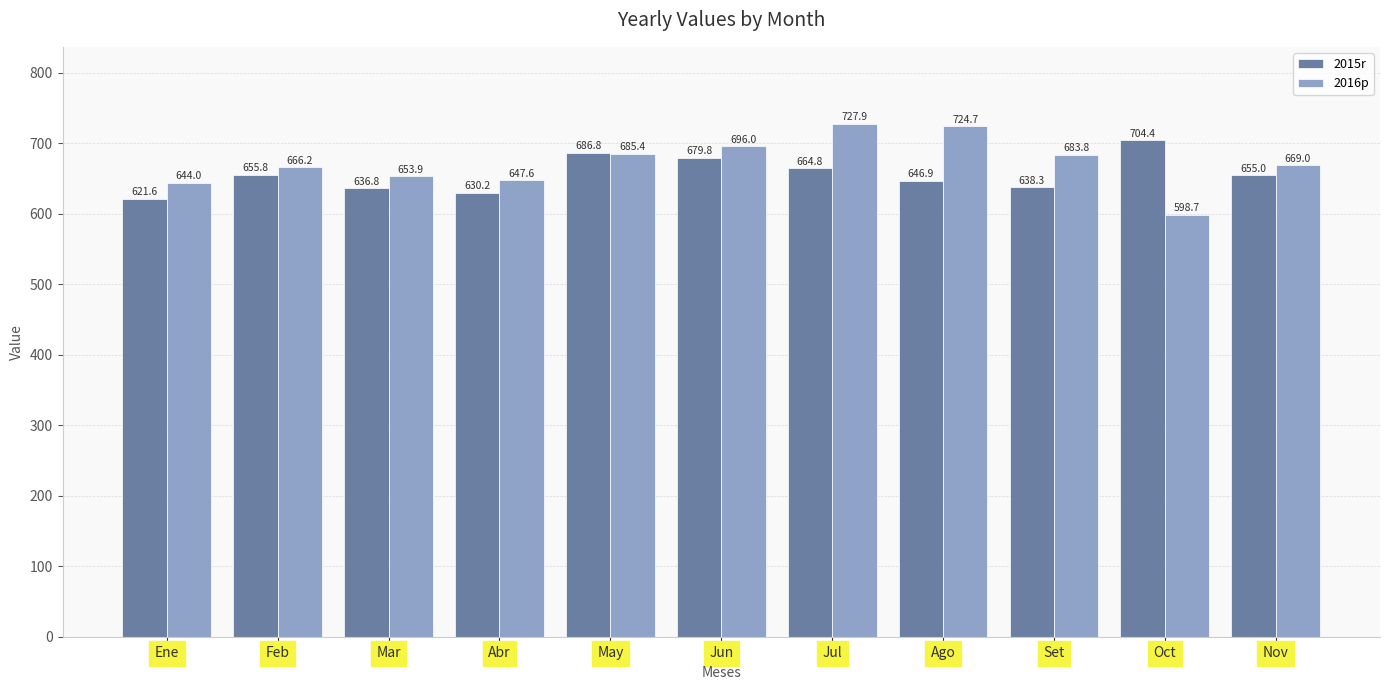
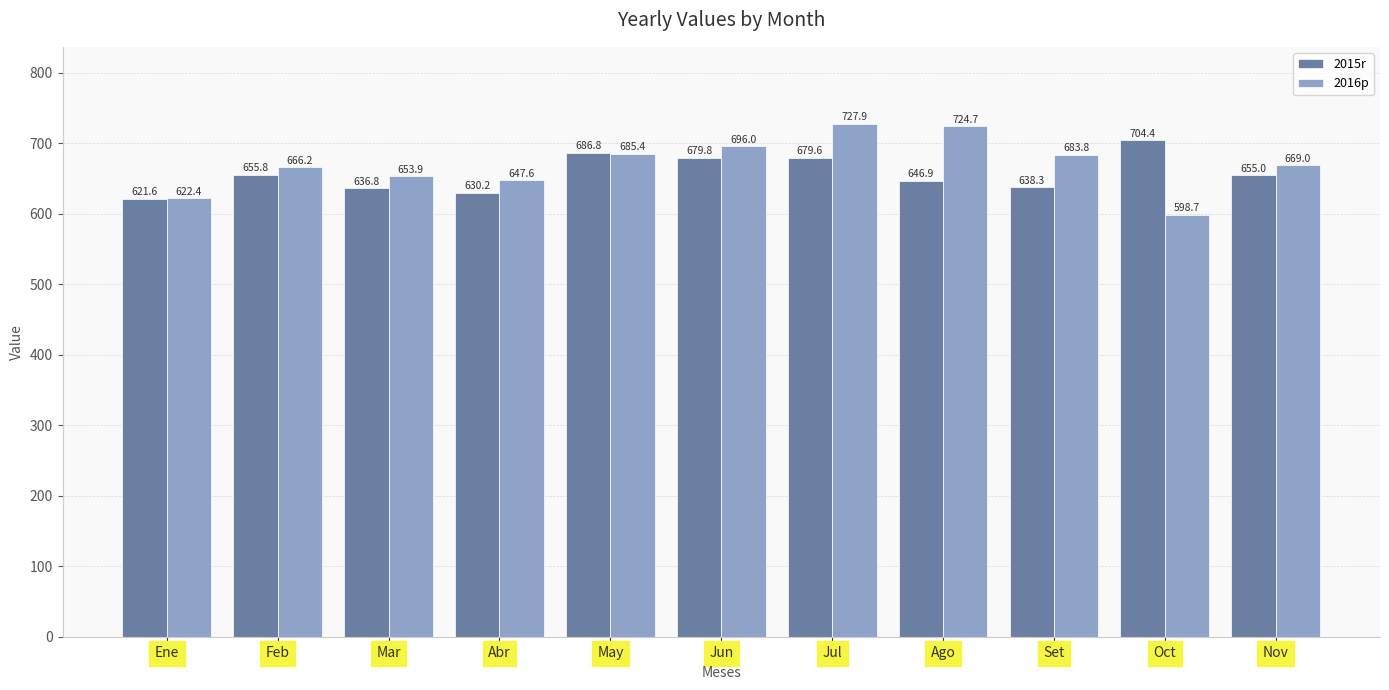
2016p, Ene: 644.0 -> 622.4
2015r, Jul: 664.8 -> 679.6
